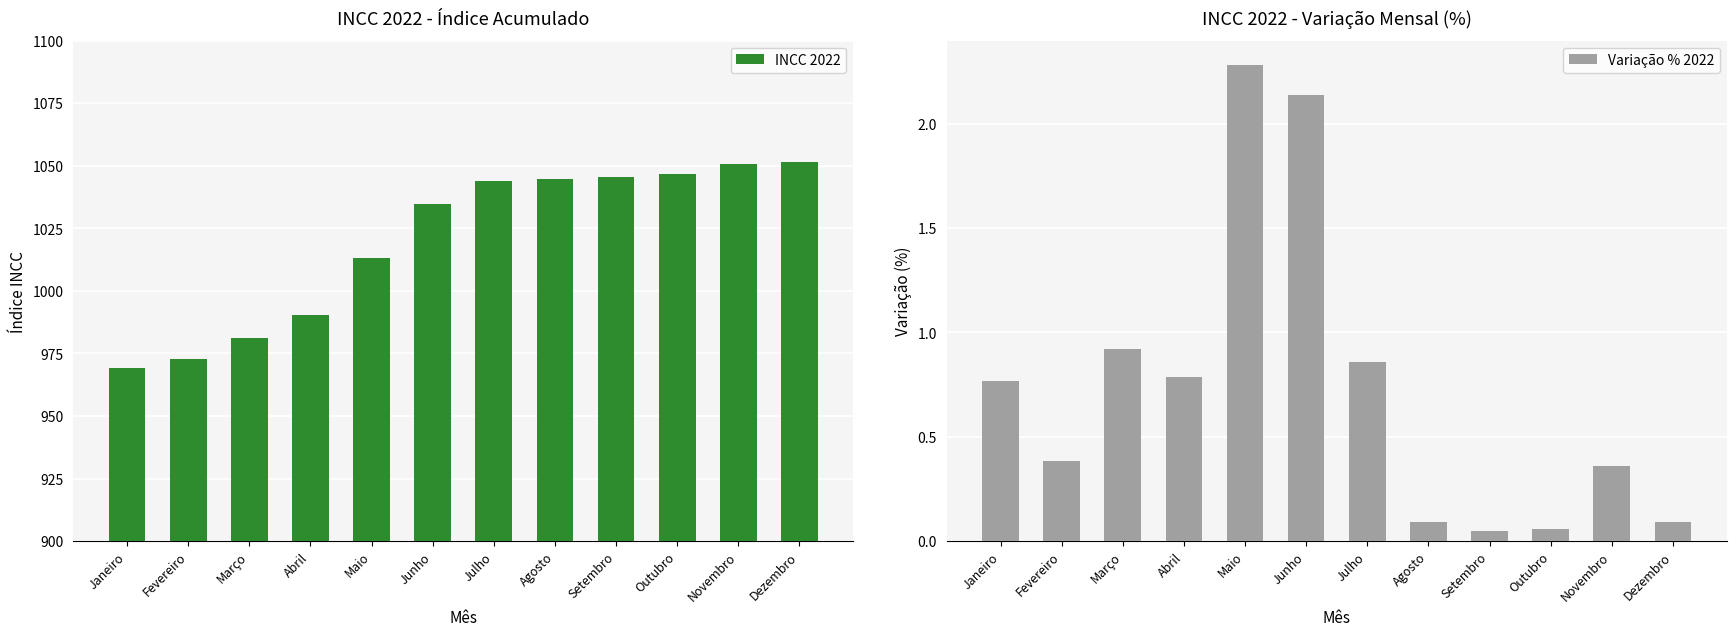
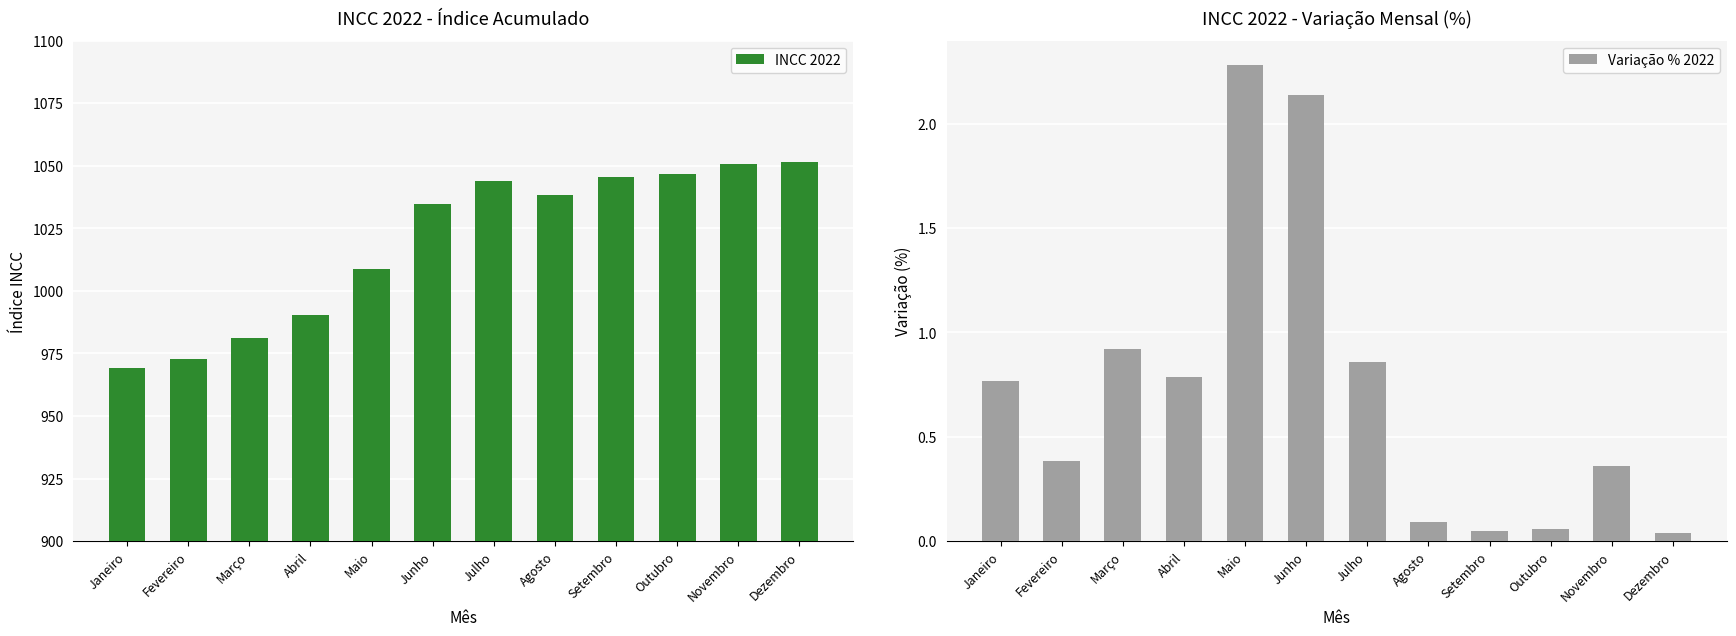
INCC 2022 - Índice Acumulado, Maio: 1013 -> 1009
INCC 2022 - Índice Acumulado, Agosto: 1045 -> 1038
INCC 2022 - Variação Mensal (%), Dezembro: 0.09 -> 0.04
